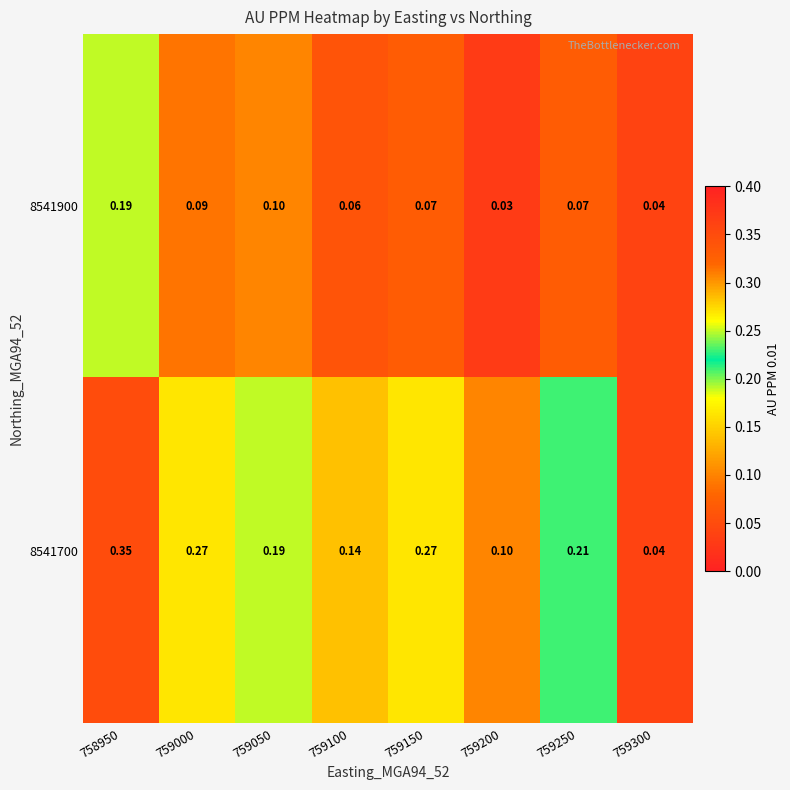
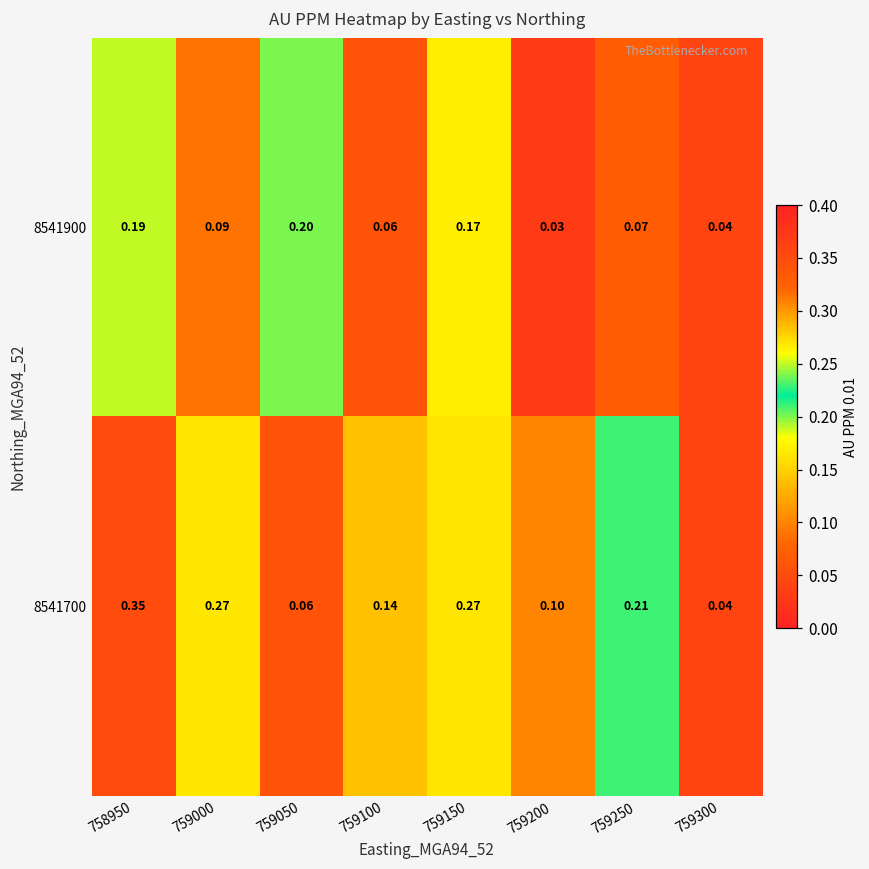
8541900, 759050: 0.10 -> 0.20
8541900, 759150: 0.07 -> 0.17
8541700, 759050: 0.19 -> 0.06
